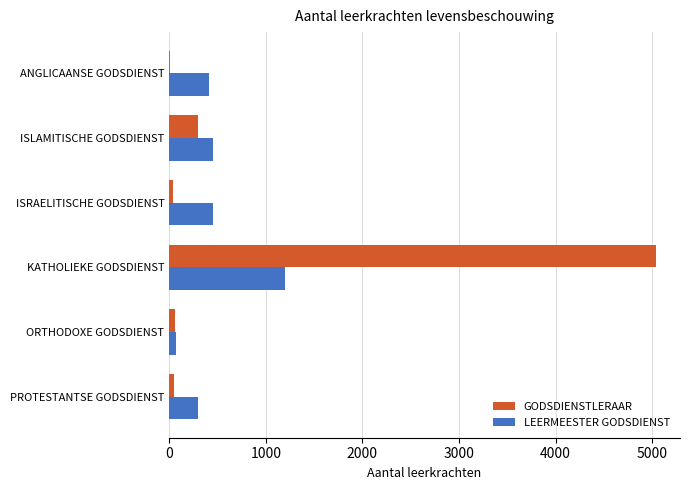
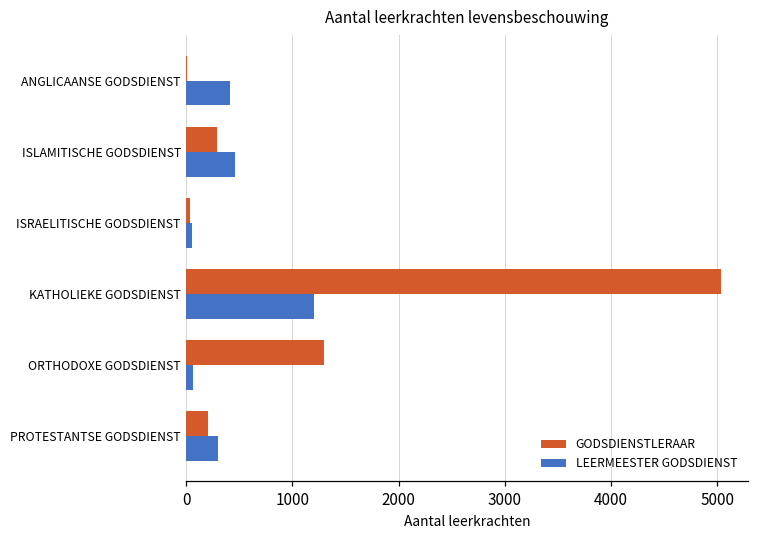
LEERMEESTER GODSDIENST, ISRAELITISCHE GODSDIENST: 500 -> 100
GODSDIENSTLERAAR, ORTHODOXE GODSDIENST: 100 -> 1300
GODSDIENSTLERAAR, PROTESTANTSE GODSDIENST: 100 -> 200
